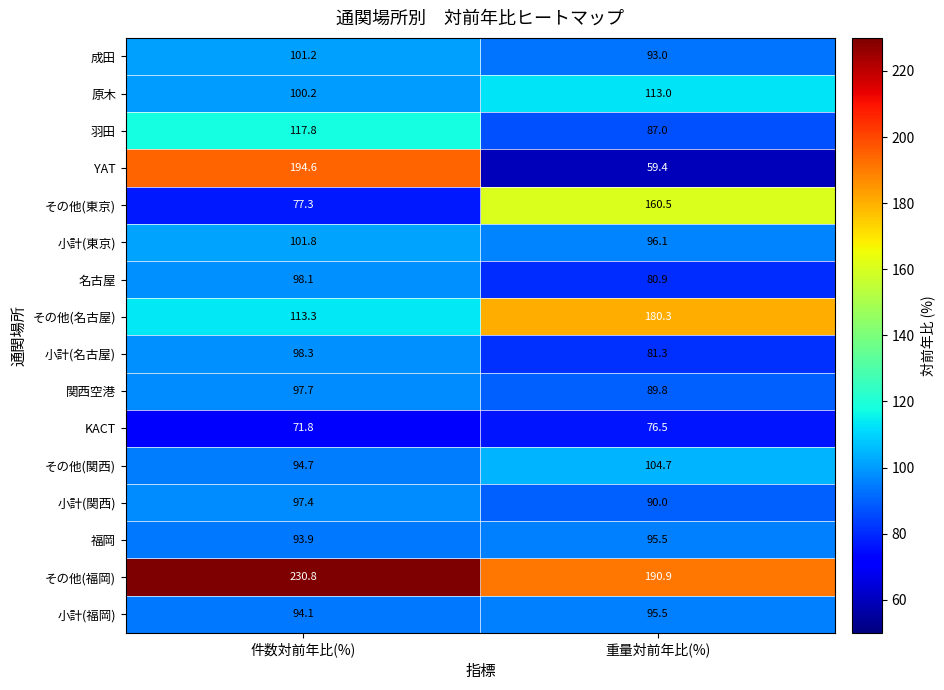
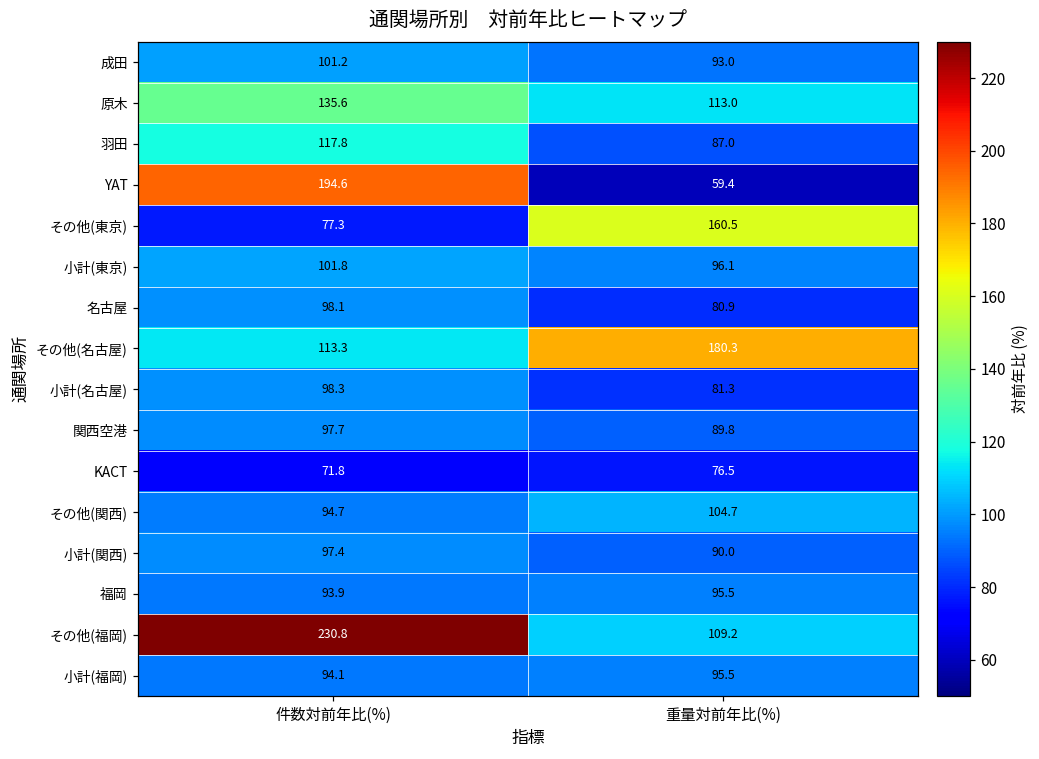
原木, 件数対前年比(%): 100.2 -> 135.6
その他(福岡), 重量対前年比(%): 190.9 -> 109.2
